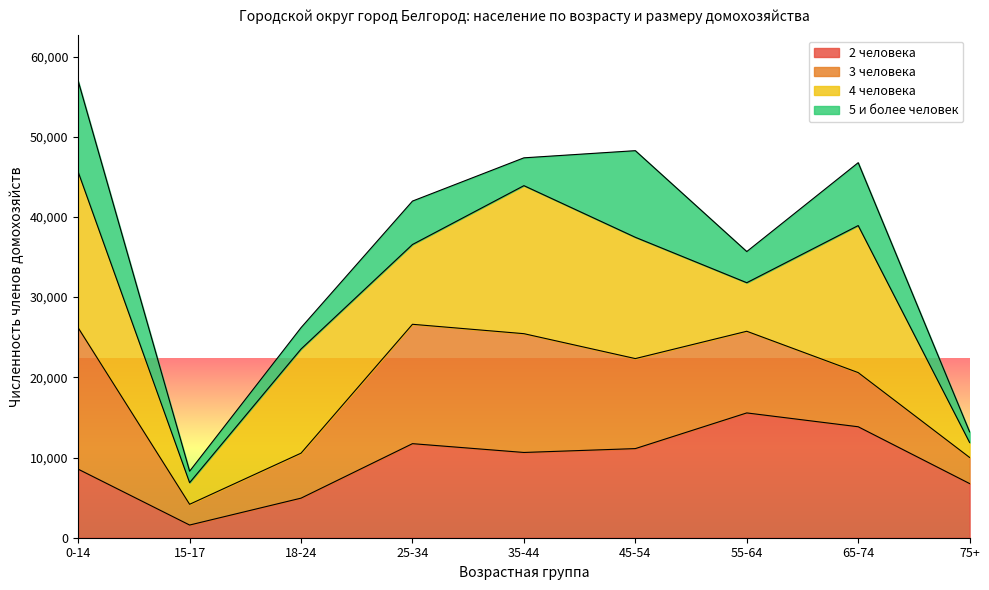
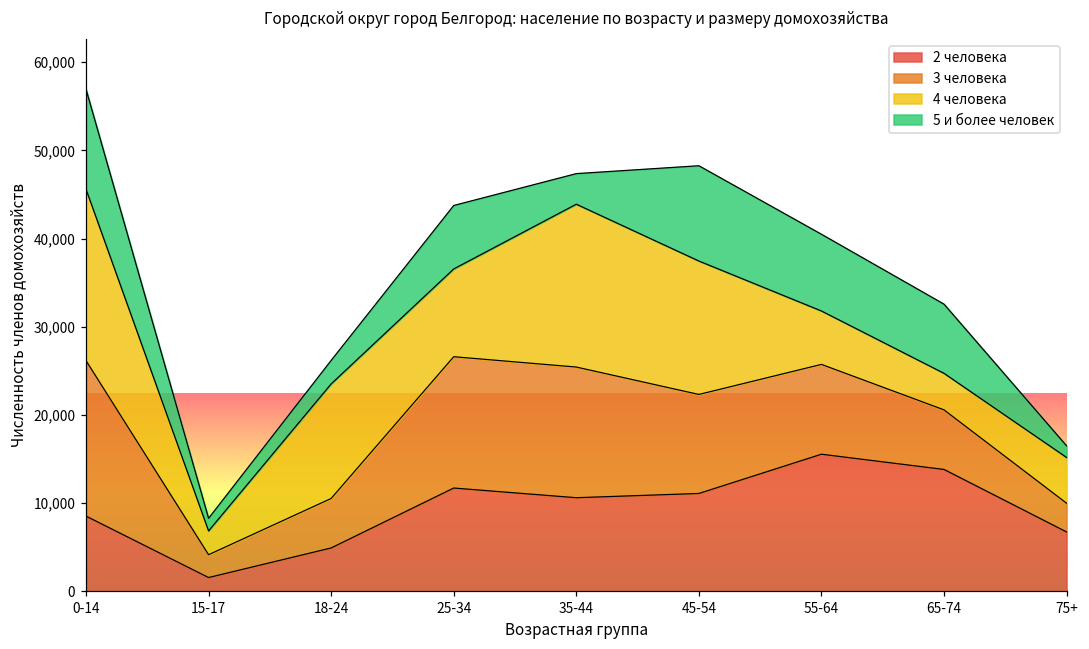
5 и более человек, 25-34: 5,000 -> 7,000
5 и более человек, 55-64: 4,000 -> 9,000
4 человека, 65-74: 18,000 -> 4,000
4 человека, 75+: 2,000 -> 5,000
